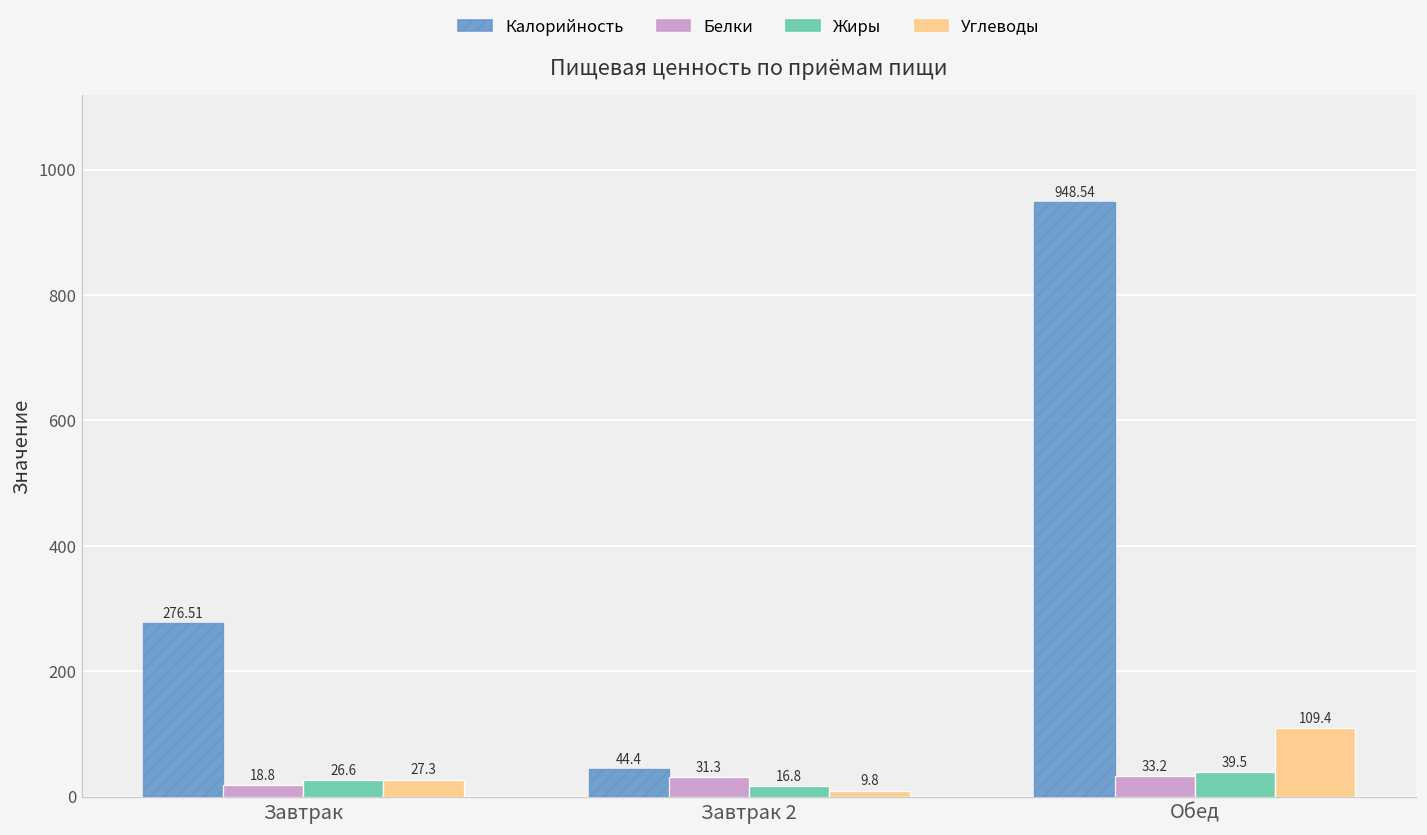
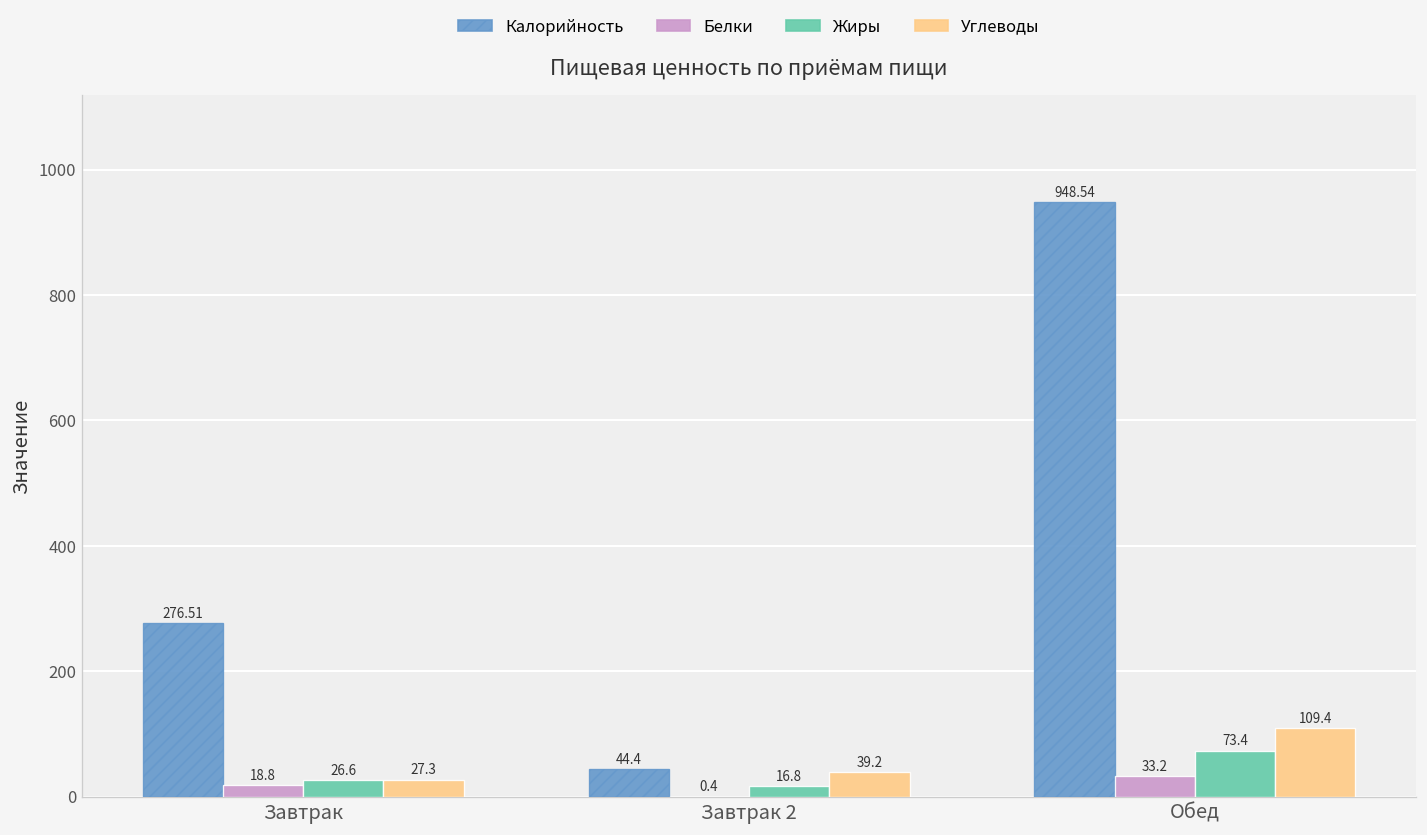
Белки, Завтрак 2: 31.3 -> 0.4
Углеводы, Завтрак 2: 9.8 -> 39.2
Жиры, Обед: 39.5 -> 73.4
